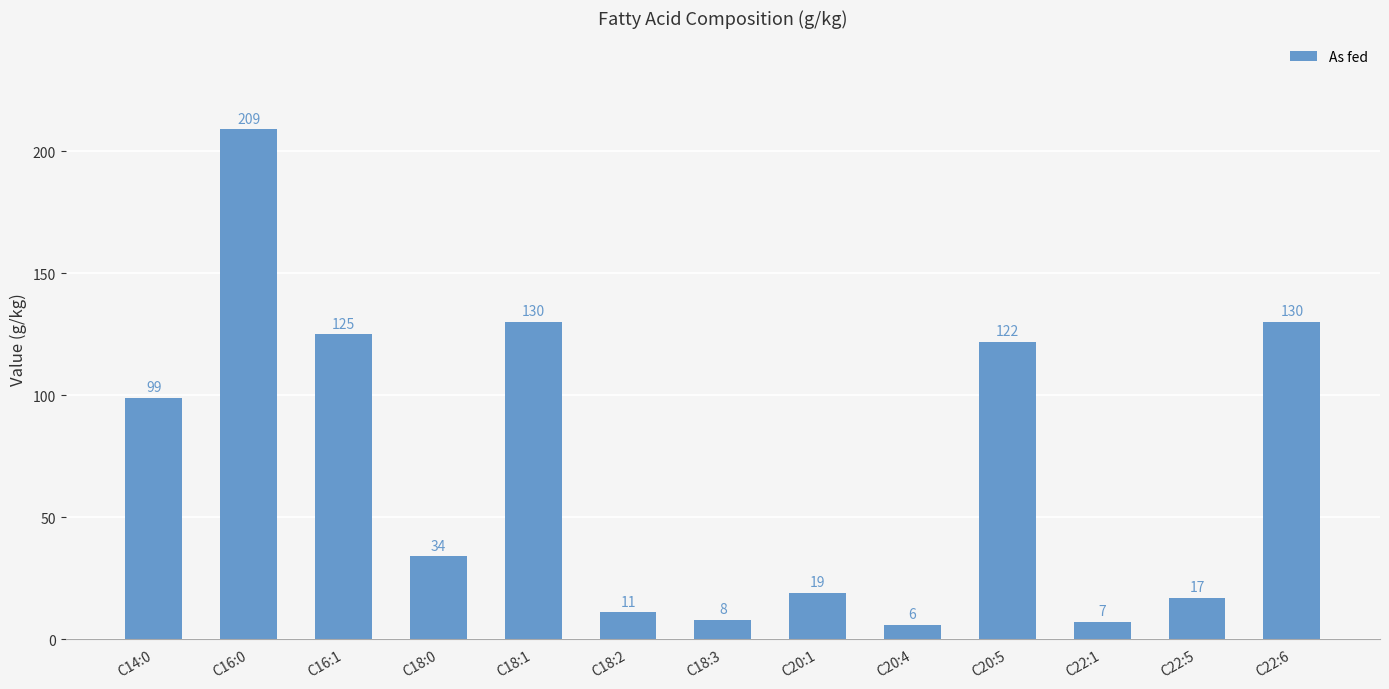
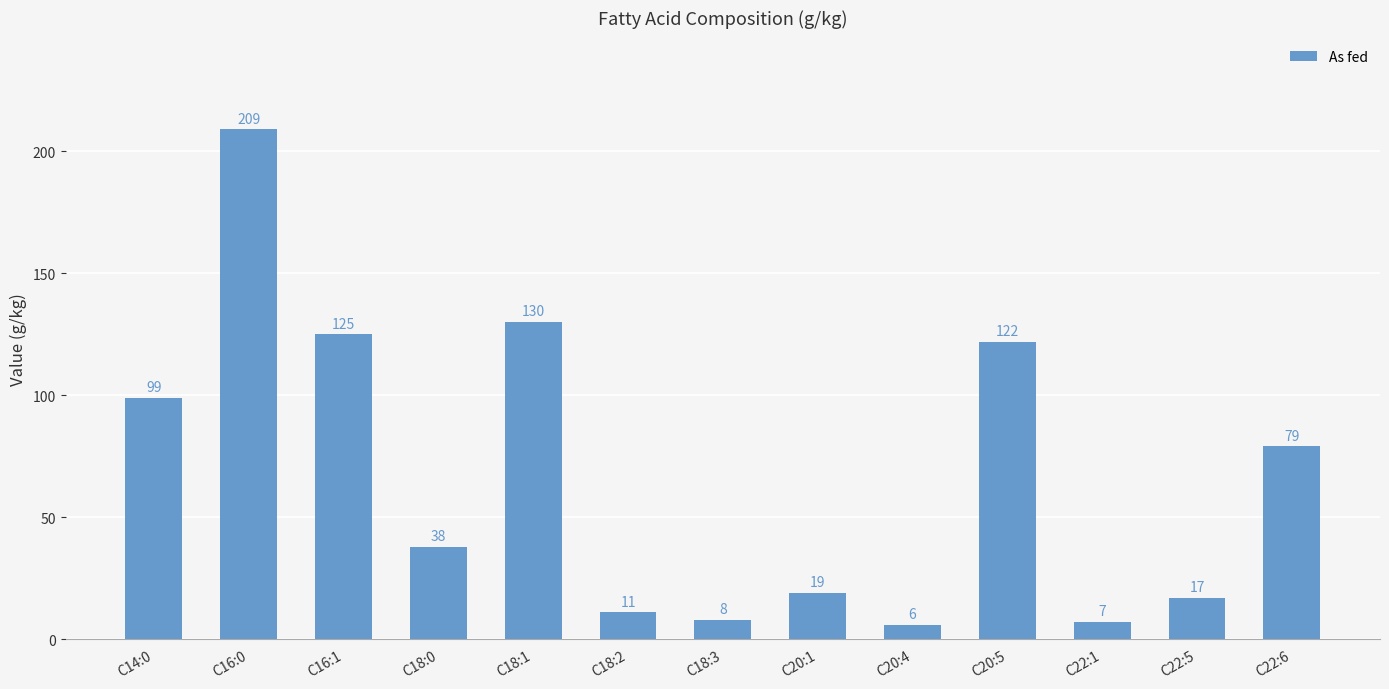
C18:0: 34 -> 38
C22:6: 130 -> 79
